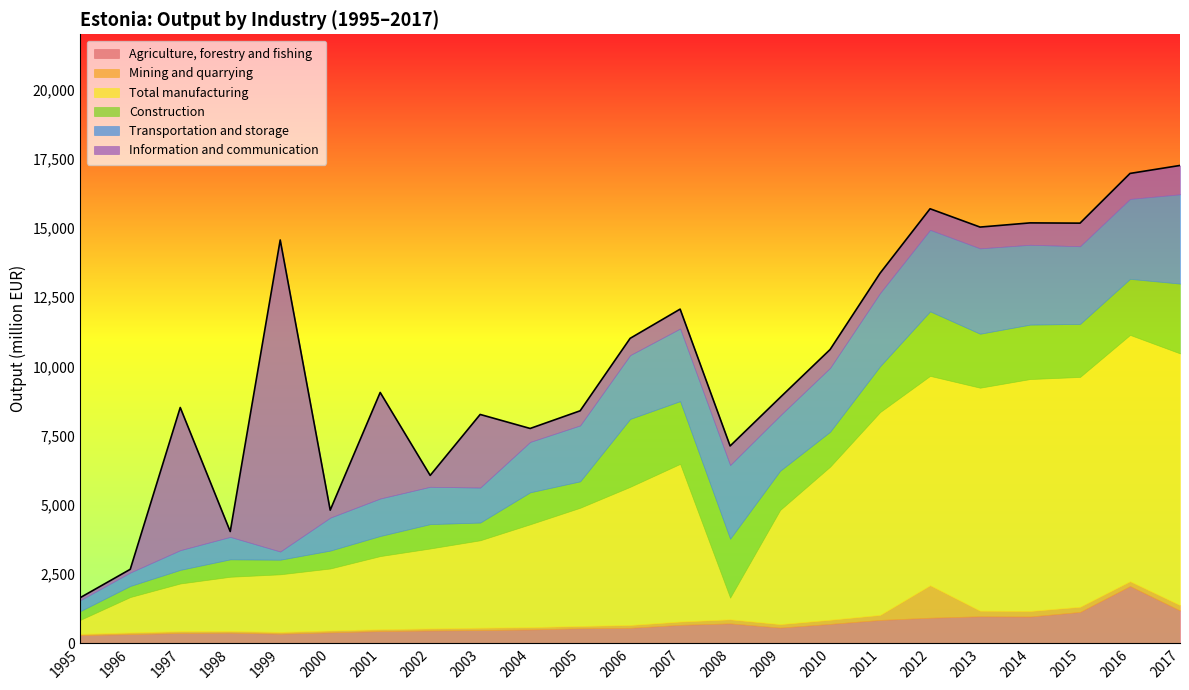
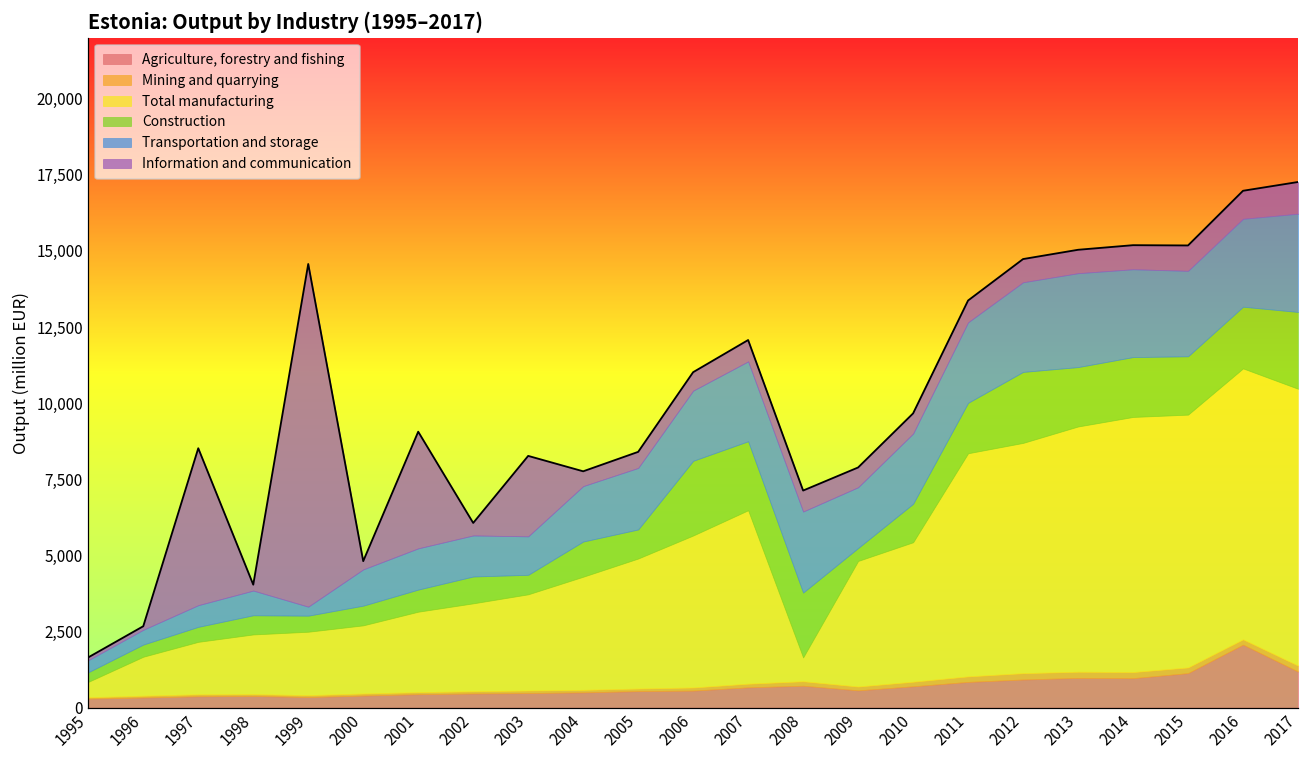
Construction, 2009: 1,400 -> 400
Total manufacturing, 2010: 5,500 -> 4,600
Mining and quarrying, 2012: 1,200 -> 200
